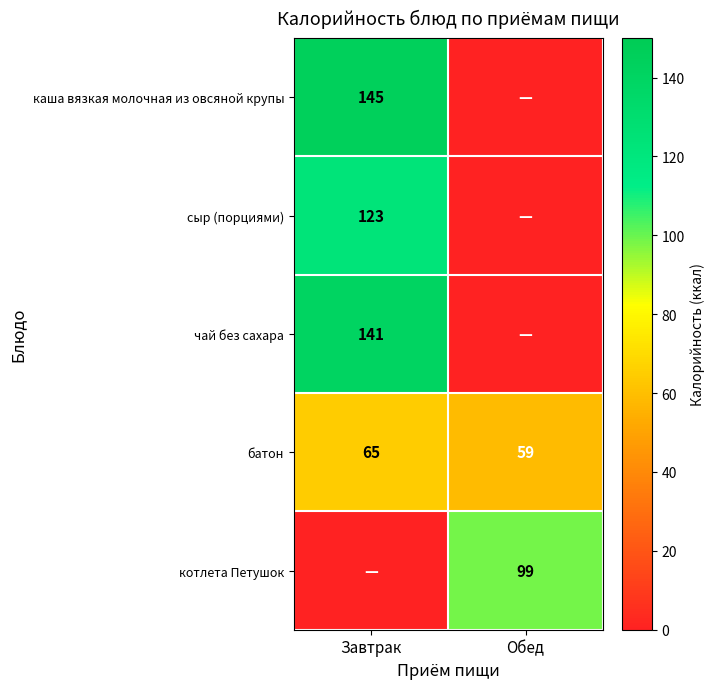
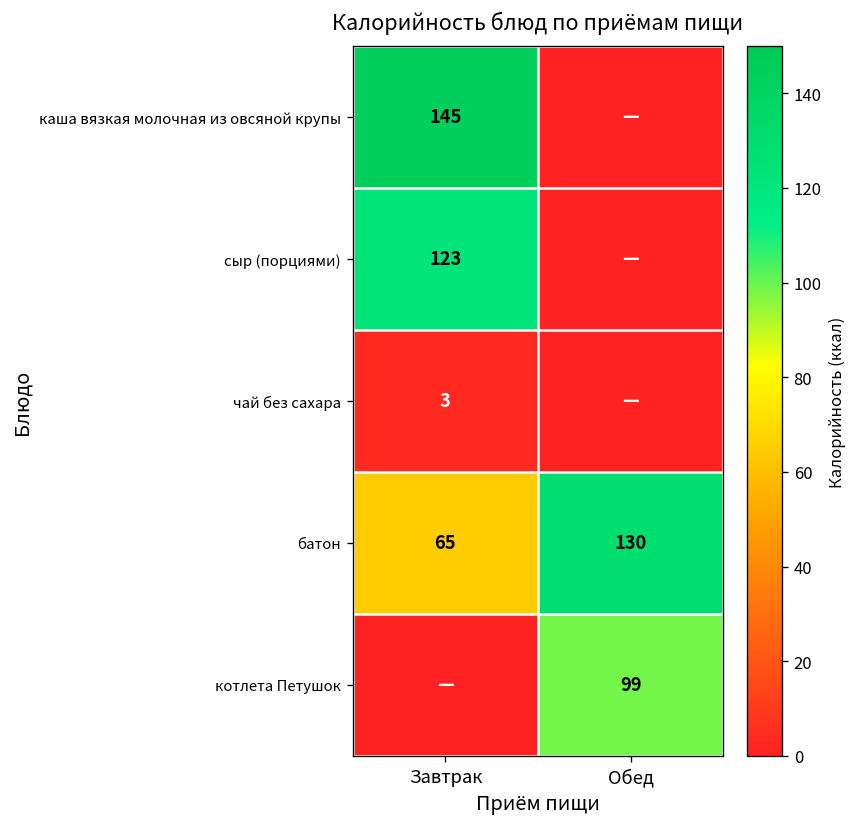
чай без сахара, Завтрак: 141 -> 3
батон, Обед: 59 -> 130
